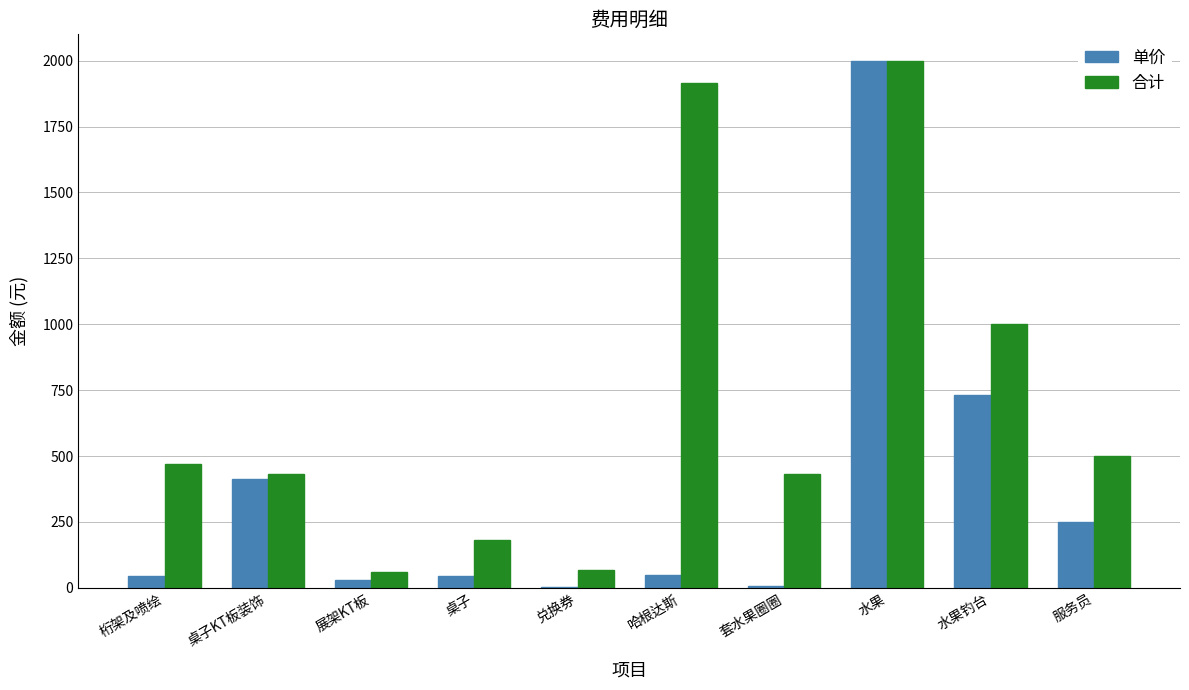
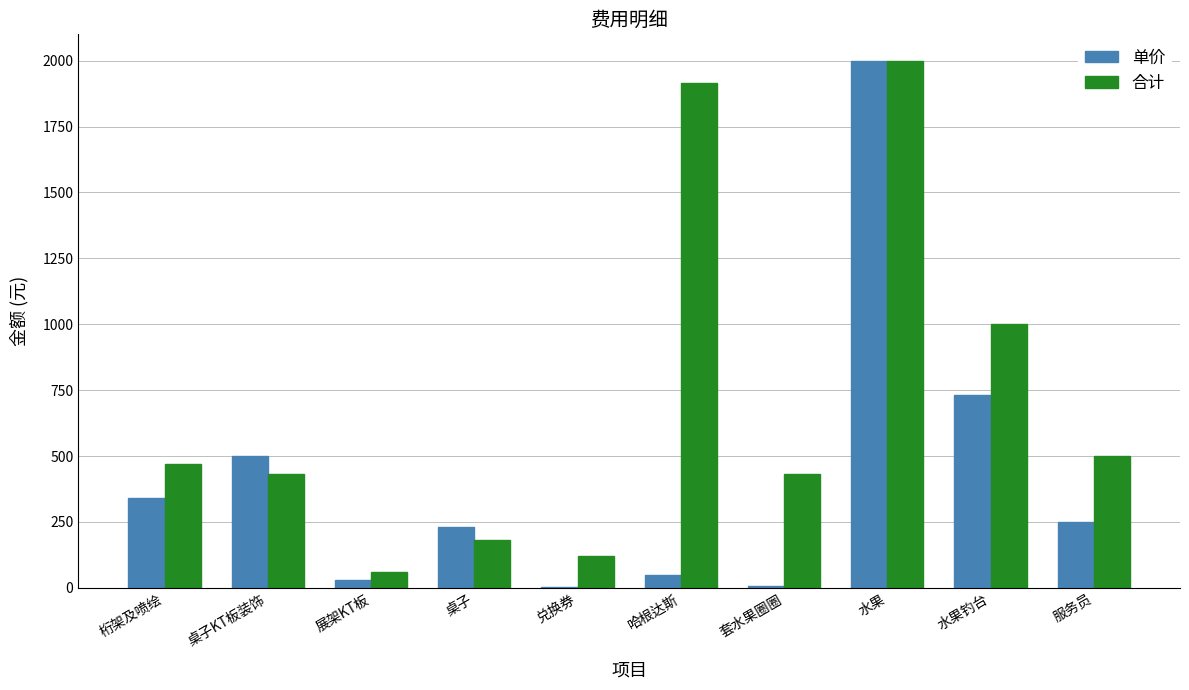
单价, 桁架及喷绘: 50 -> 340
单价, 桌子KT板装饰: 410 -> 500
单价, 桌子: 50 -> 230
合计, 兑换券: 70 -> 120
